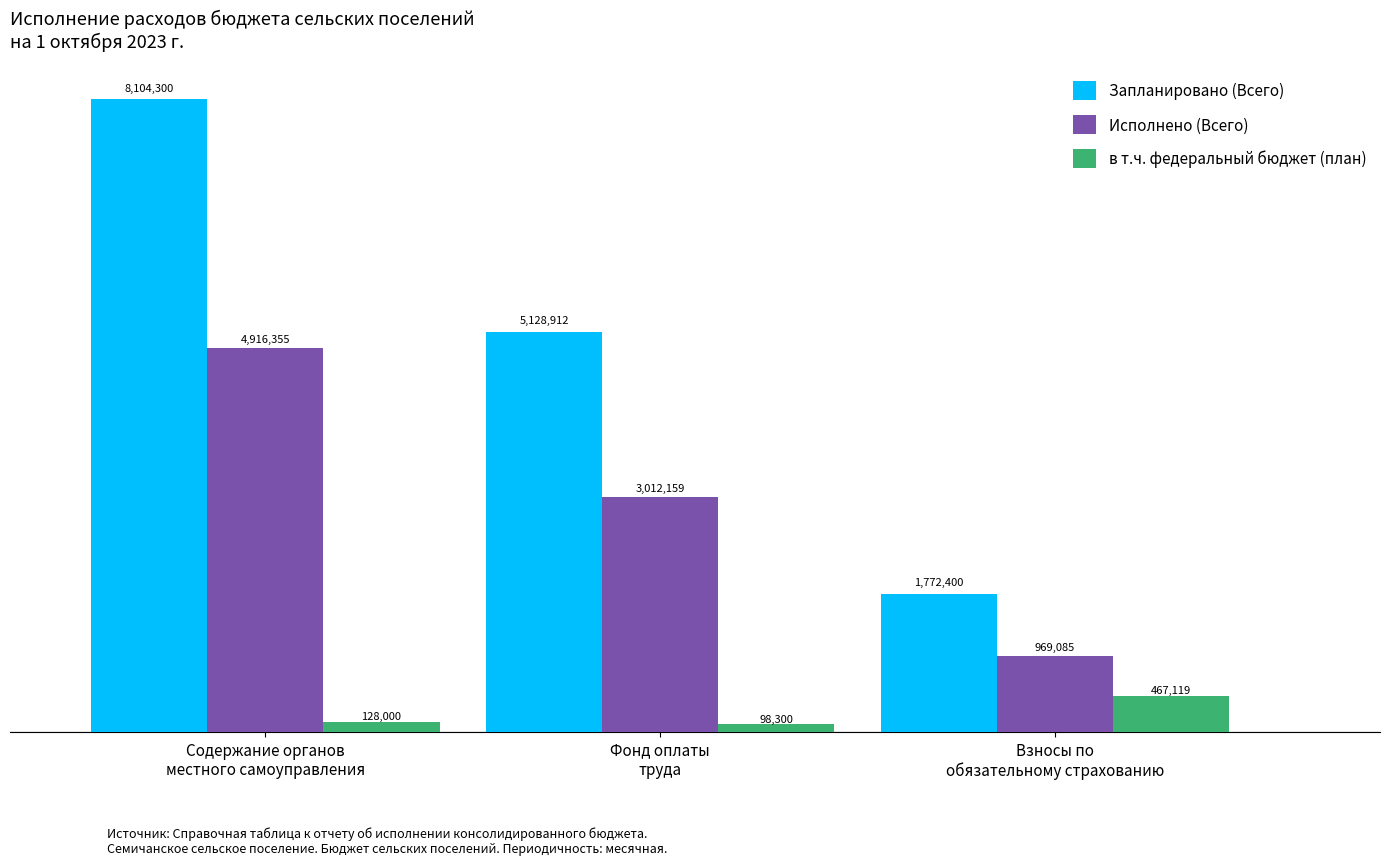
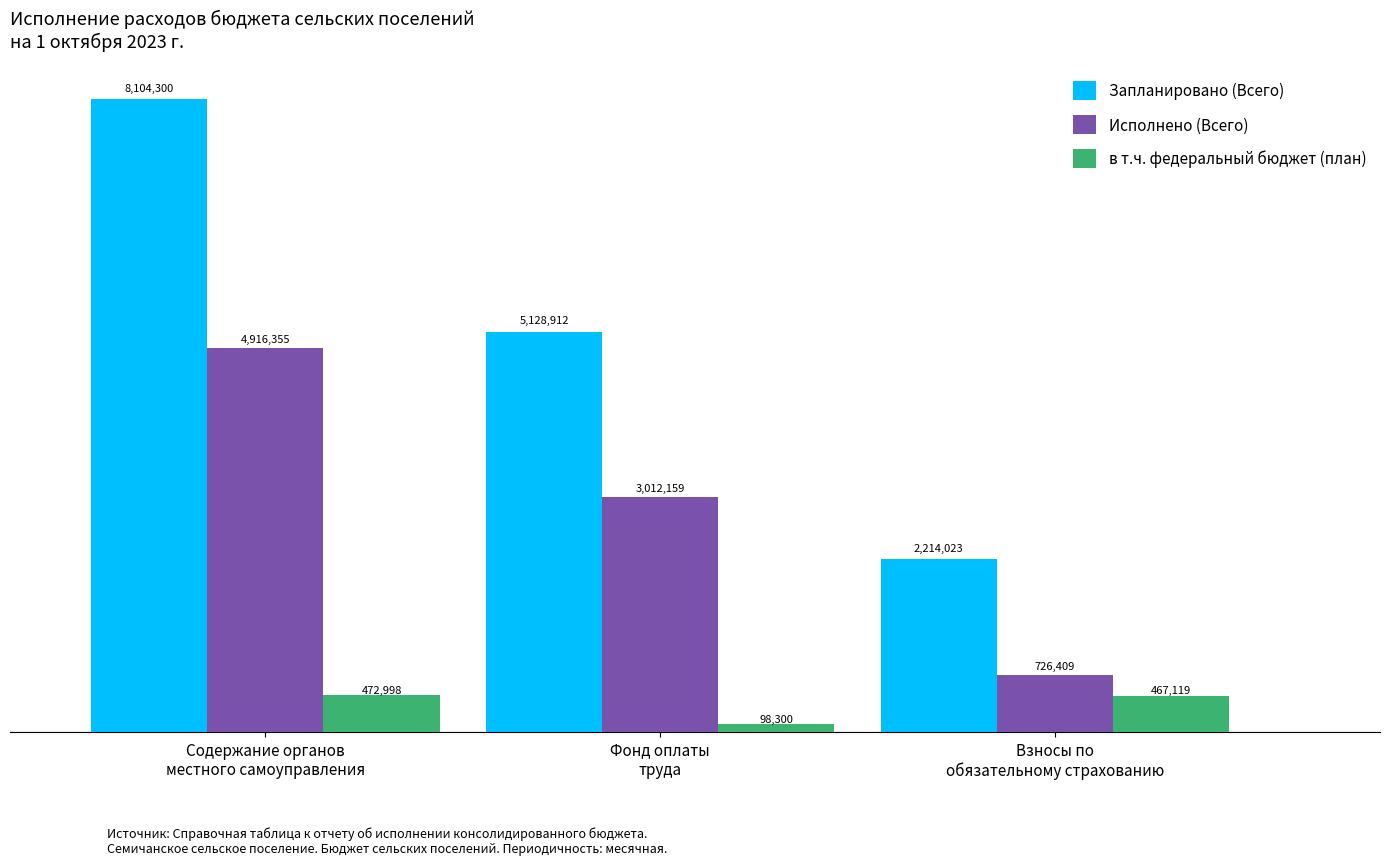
в т.ч. федеральный бюджет (план), Содержание органов местного самоуправления: 128,000 -> 472,998
Запланировано (Всего), Взносы по обязательному страхованию: 1,772,400 -> 2,214,023
Исполнено (Всего), Взносы по обязательному страхованию: 969,085 -> 726,409
